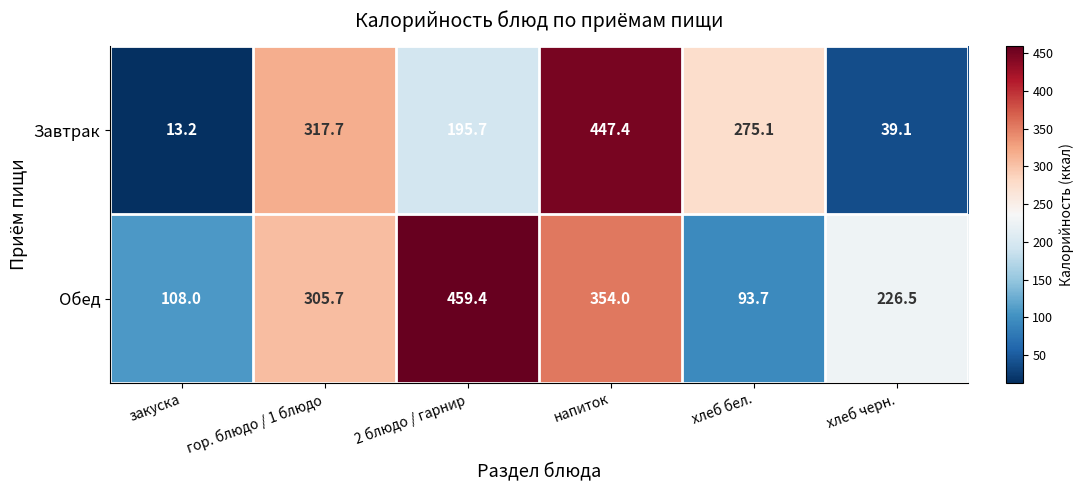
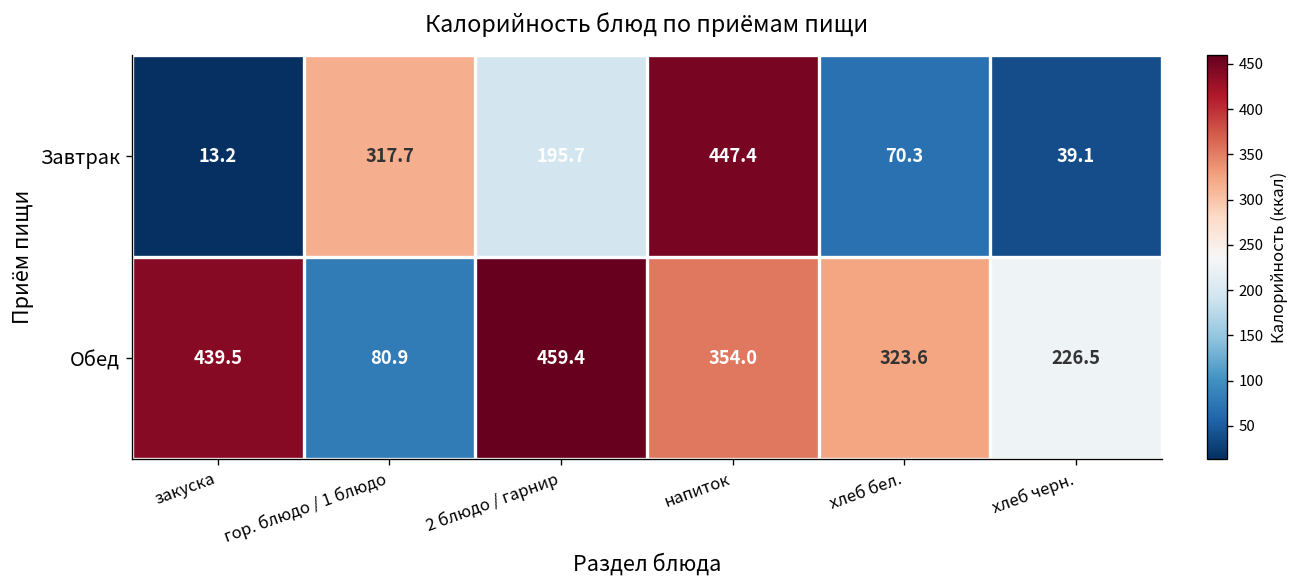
Завтрак, хлеб бел.: 275.1 -> 70.3
Обед, закуска: 108.0 -> 439.5
Обед, гор. блюдо / 1 блюдо: 305.7 -> 80.9
Обед, хлеб бел.: 93.7 -> 323.6
